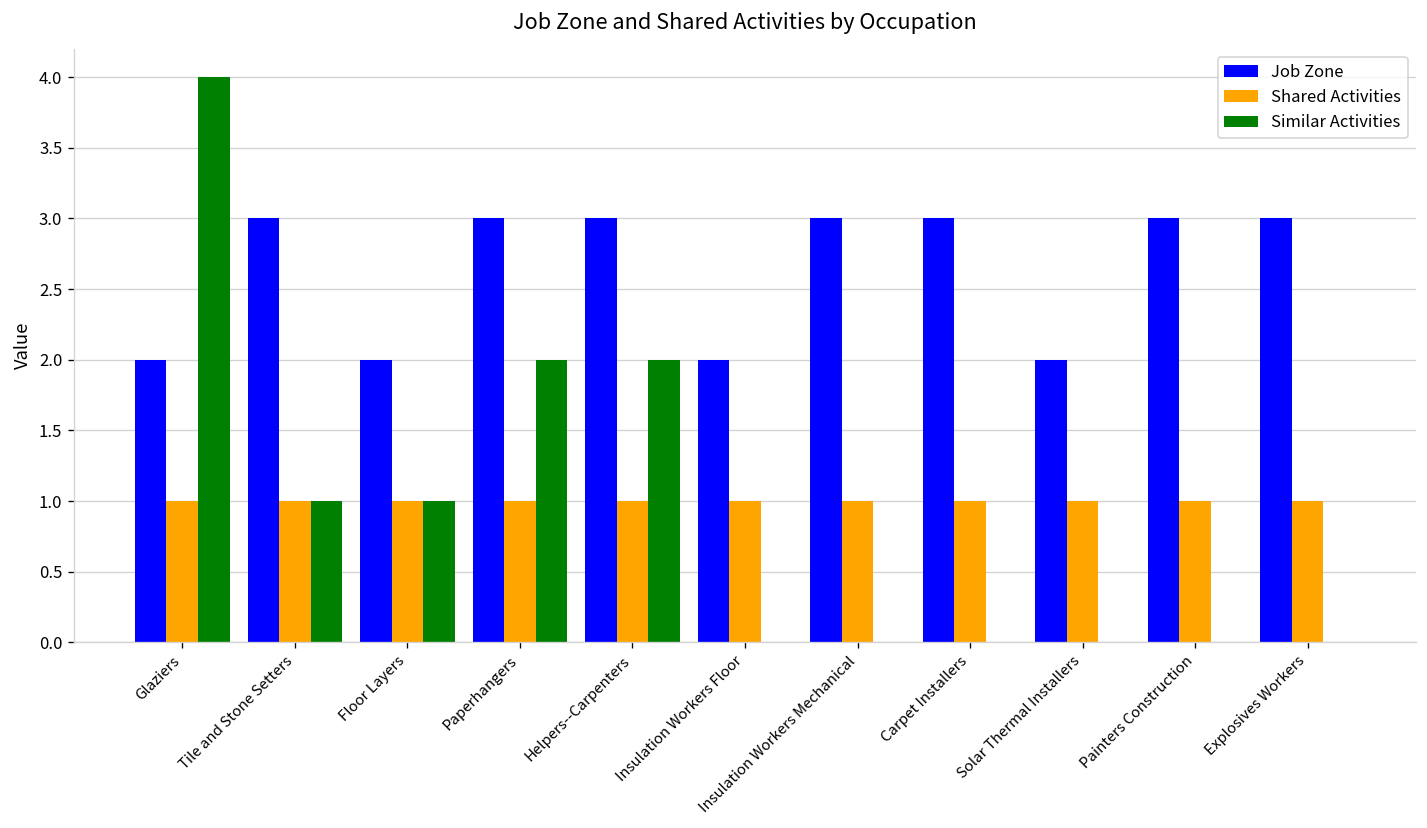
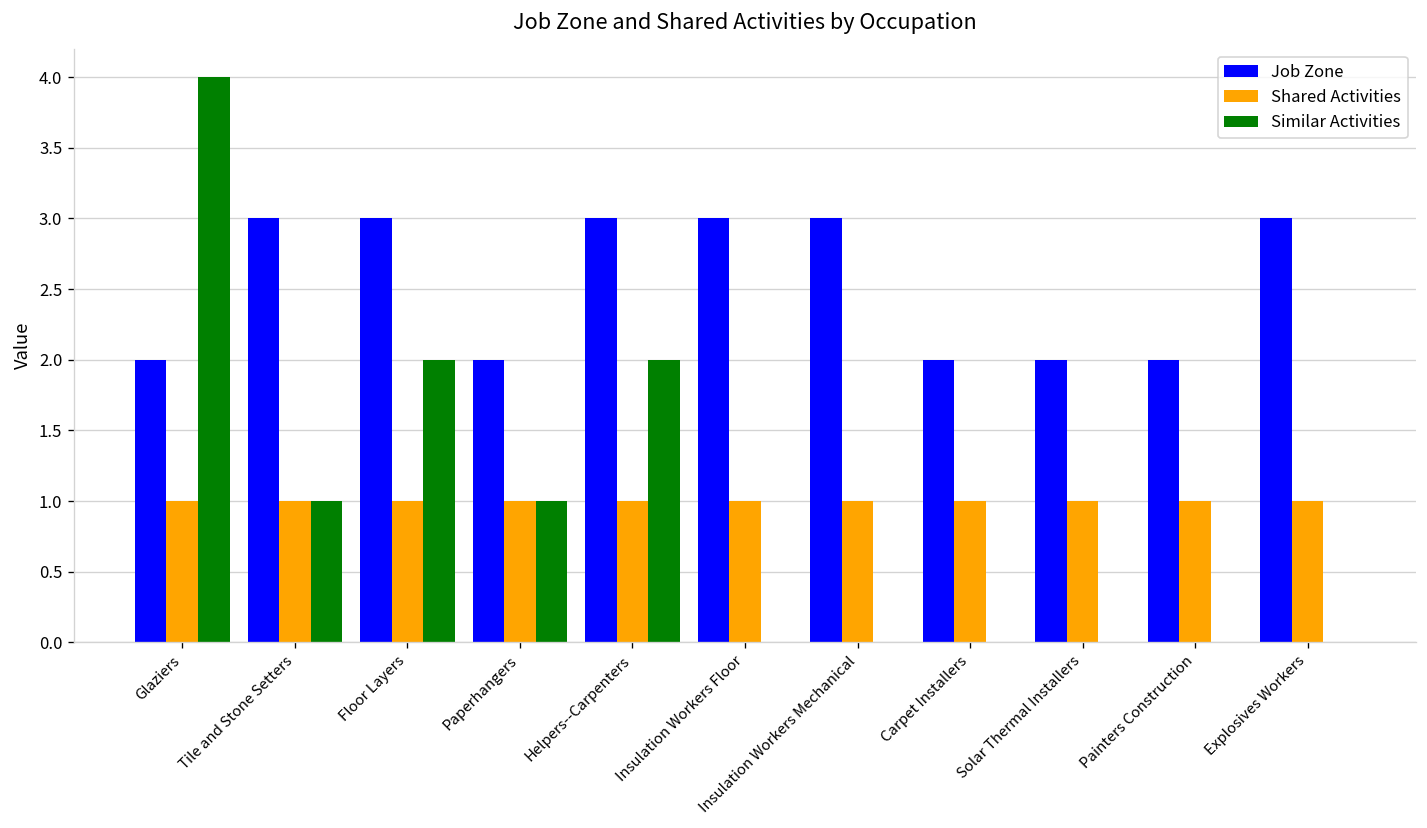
Job Zone, Floor Layers: 2 -> 3
Similar Activities, Floor Layers: 1 -> 2
Job Zone, Paperhangers: 3 -> 2
Similar Activities, Paperhangers: 2 -> 1
Job Zone, Insulation Workers Floor: 2 -> 3
Job Zone, Carpet Installers: 3 -> 2
Job Zone, Painters Construction: 3 -> 2
